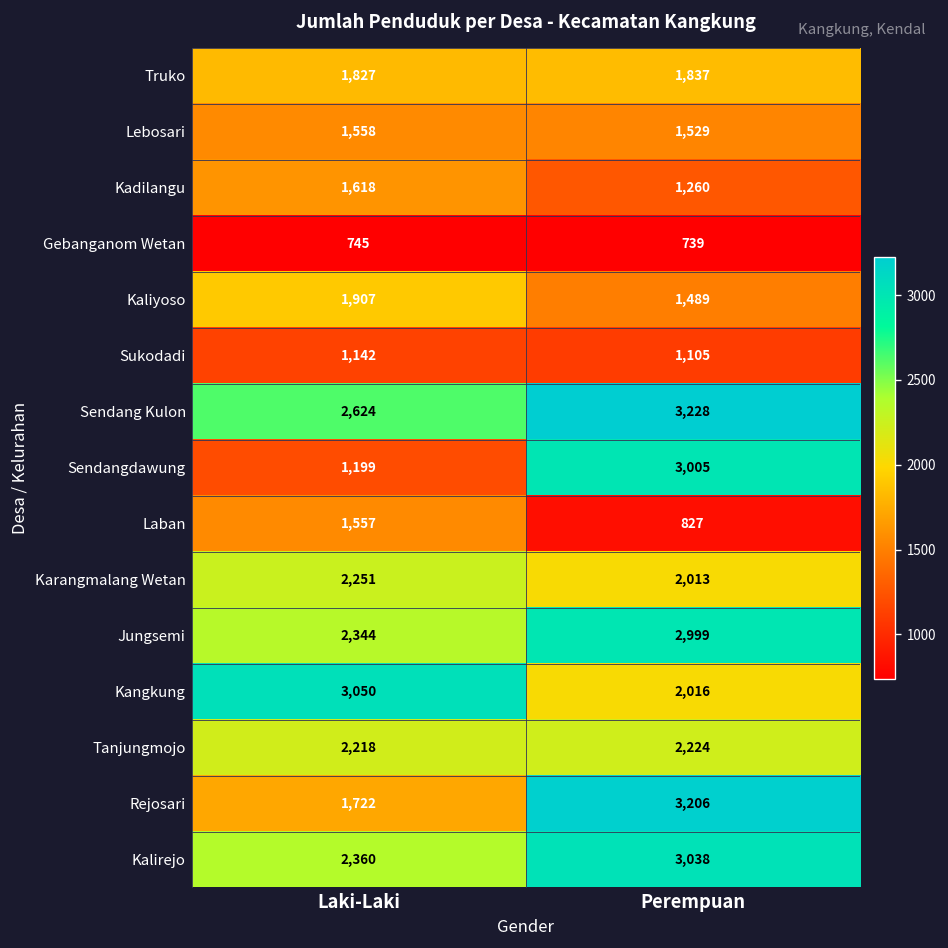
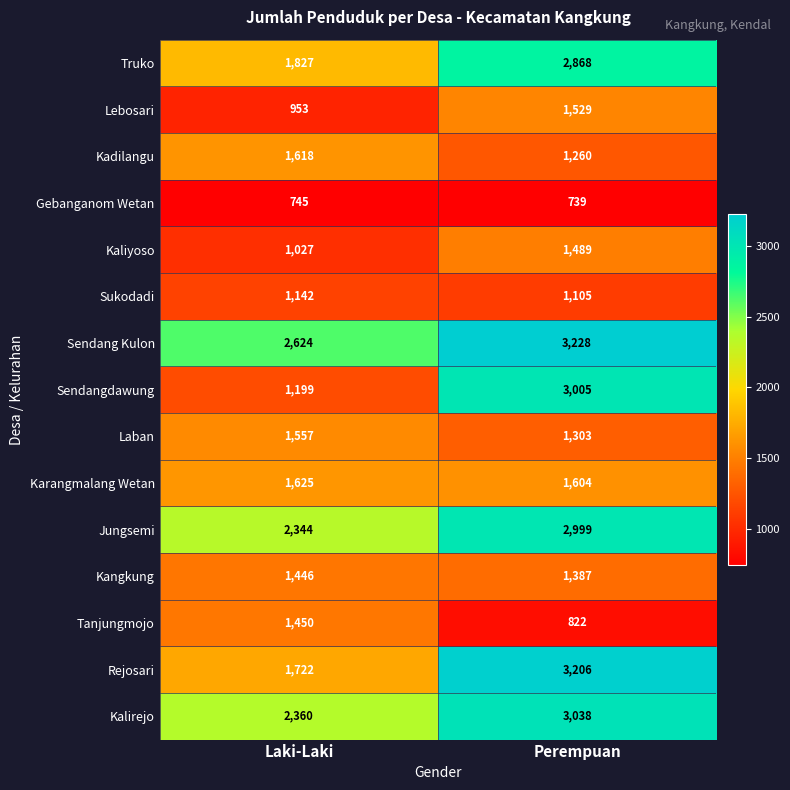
Truko, Perempuan: 1,837 -> 2,868
Lebosari, Laki-Laki: 1,558 -> 953
Kaliyoso, Laki-Laki: 1,907 -> 1,027
Laban, Perempuan: 827 -> 1,303
Karangmalang Wetan, Laki-Laki: 2,251 -> 1,625
Karangmalang Wetan, Perempuan: 2,013 -> 1,604
Kangkung, Laki-Laki: 3,050 -> 1,446
Kangkung, Perempuan: 2,016 -> 1,387
Tanjungmojo, Laki-Laki: 2,218 -> 1,450
Tanjungmojo, Perempuan: 2,224 -> 822
